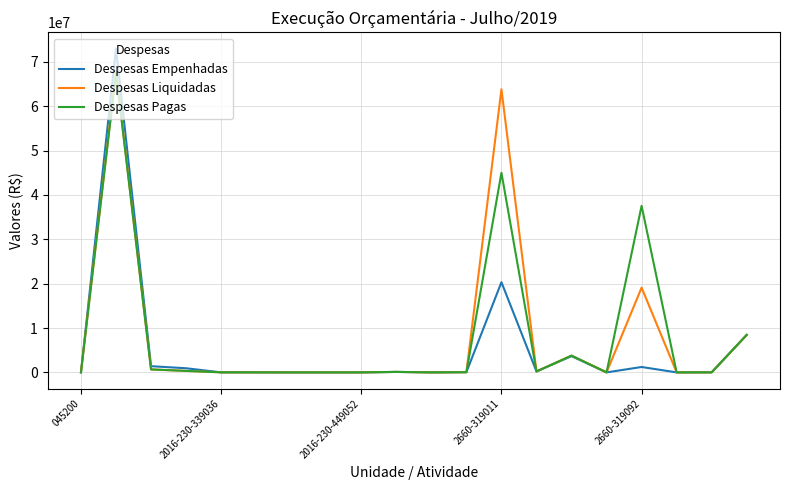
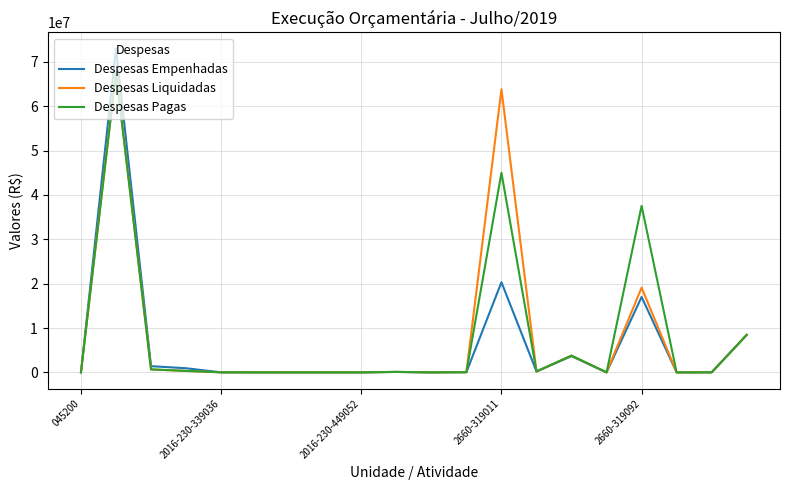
Despesas Empenhadas, 2660-319092: 1000000 -> 17000000
